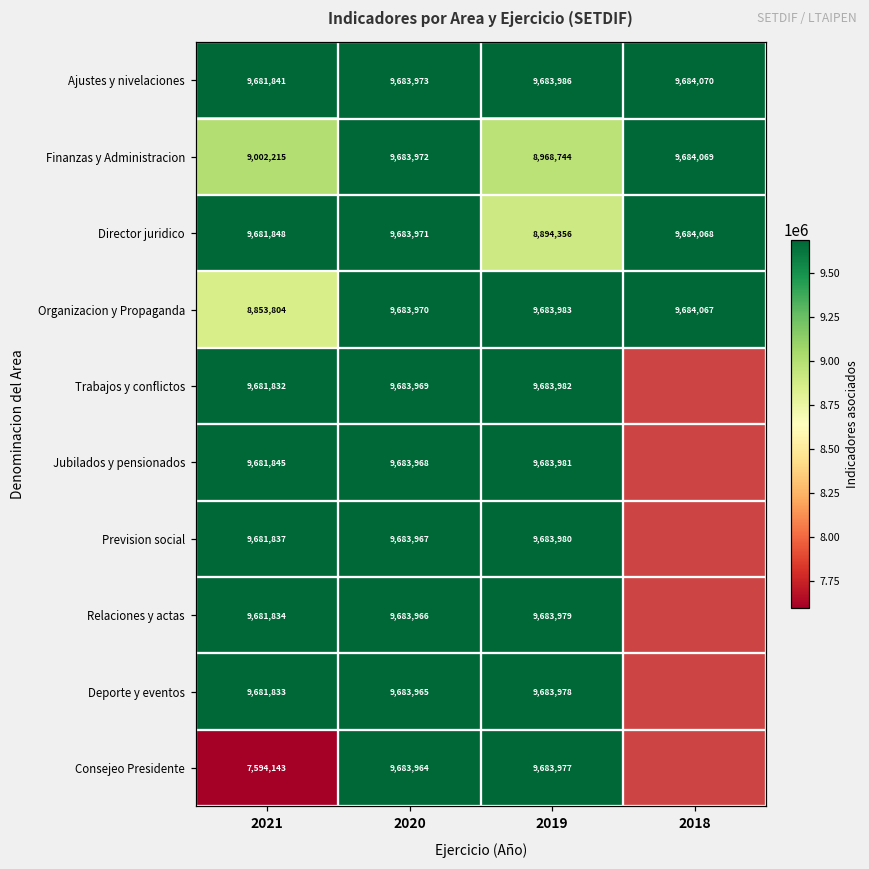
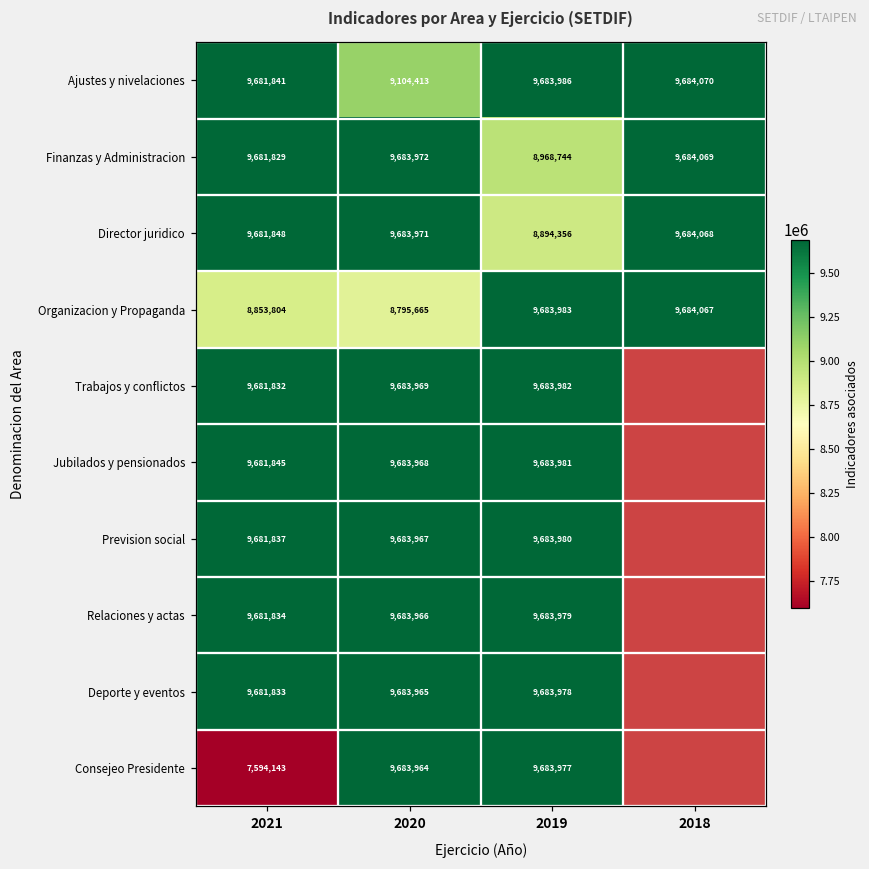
Ajustes y nivelaciones, 2020: 9,683,973 -> 9,104,413
Finanzas y Administracion, 2021: 9,002,215 -> 9,681,829
Organizacion y Propaganda, 2020: 9,683,970 -> 8,795,665
